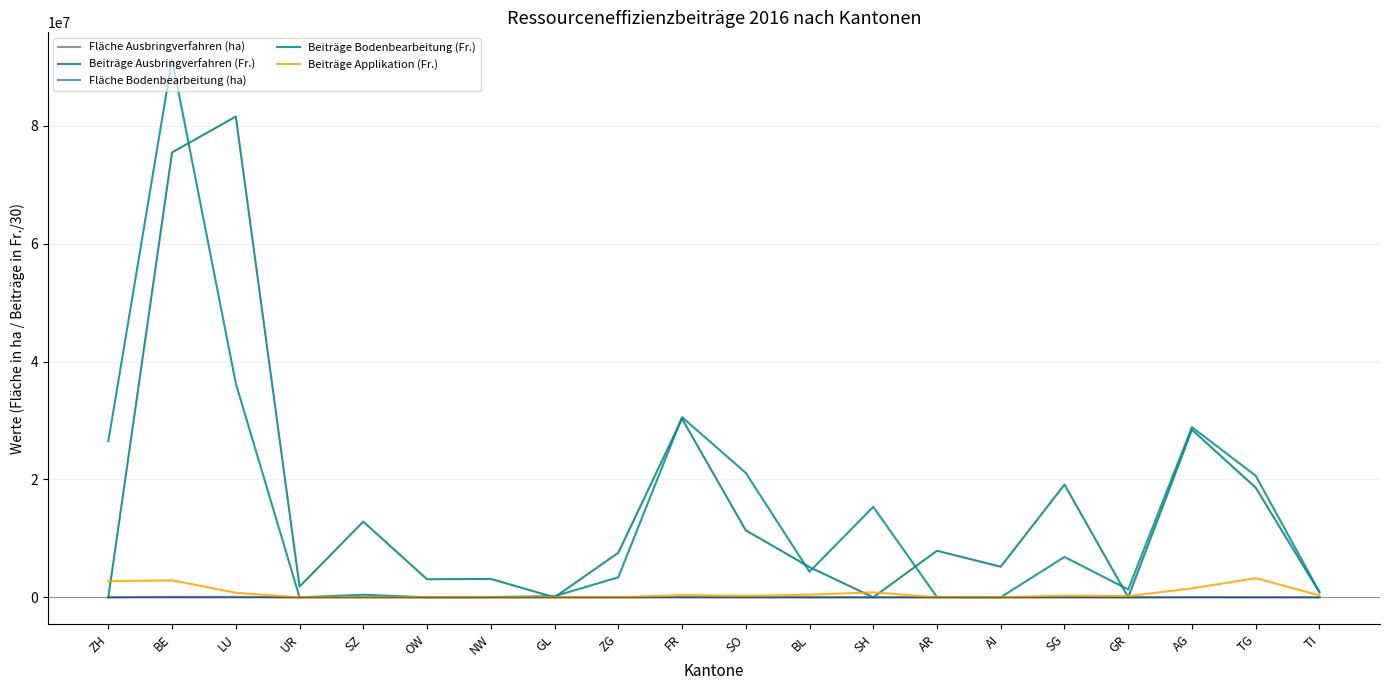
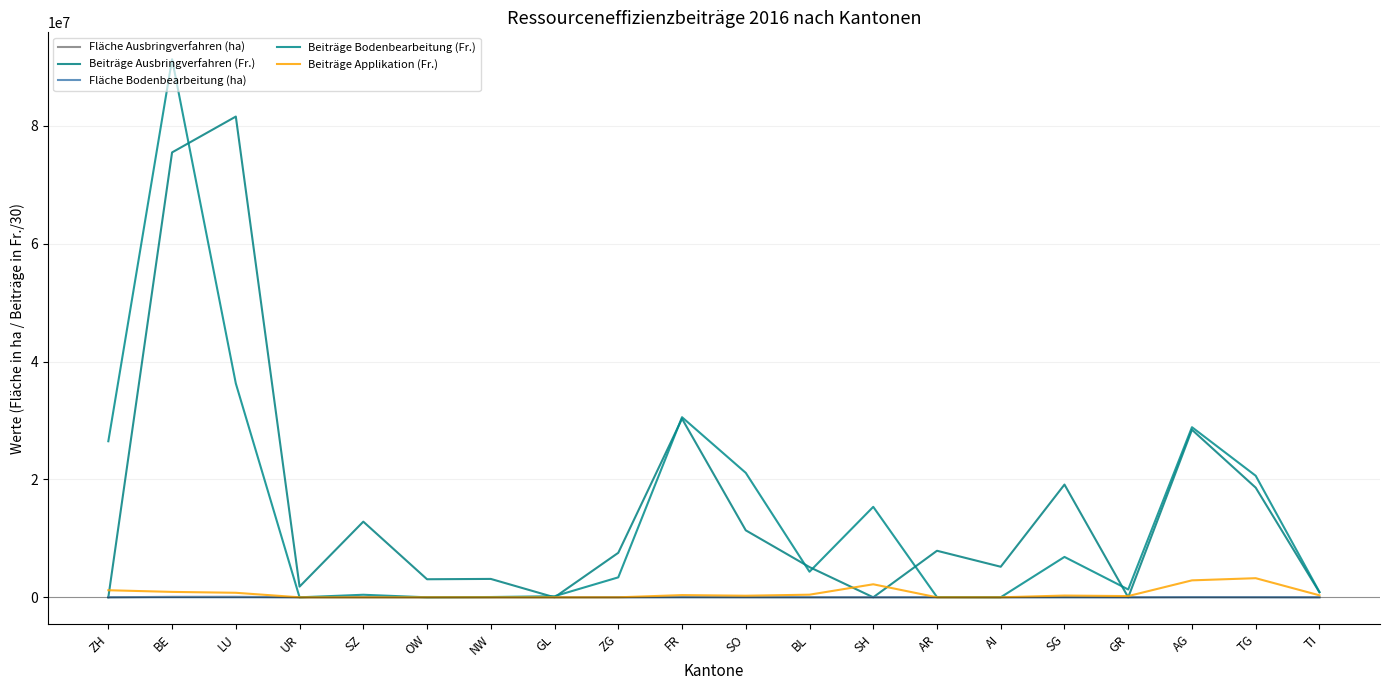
Beiträge Applikation (Fr.), ZH: 3000000 -> 1000000
Beiträge Applikation (Fr.), BE: 3000000 -> 1000000
Beiträge Applikation (Fr.), SH: 1000000 -> 2000000
Beiträge Applikation (Fr.), AG: 2000000 -> 3000000
